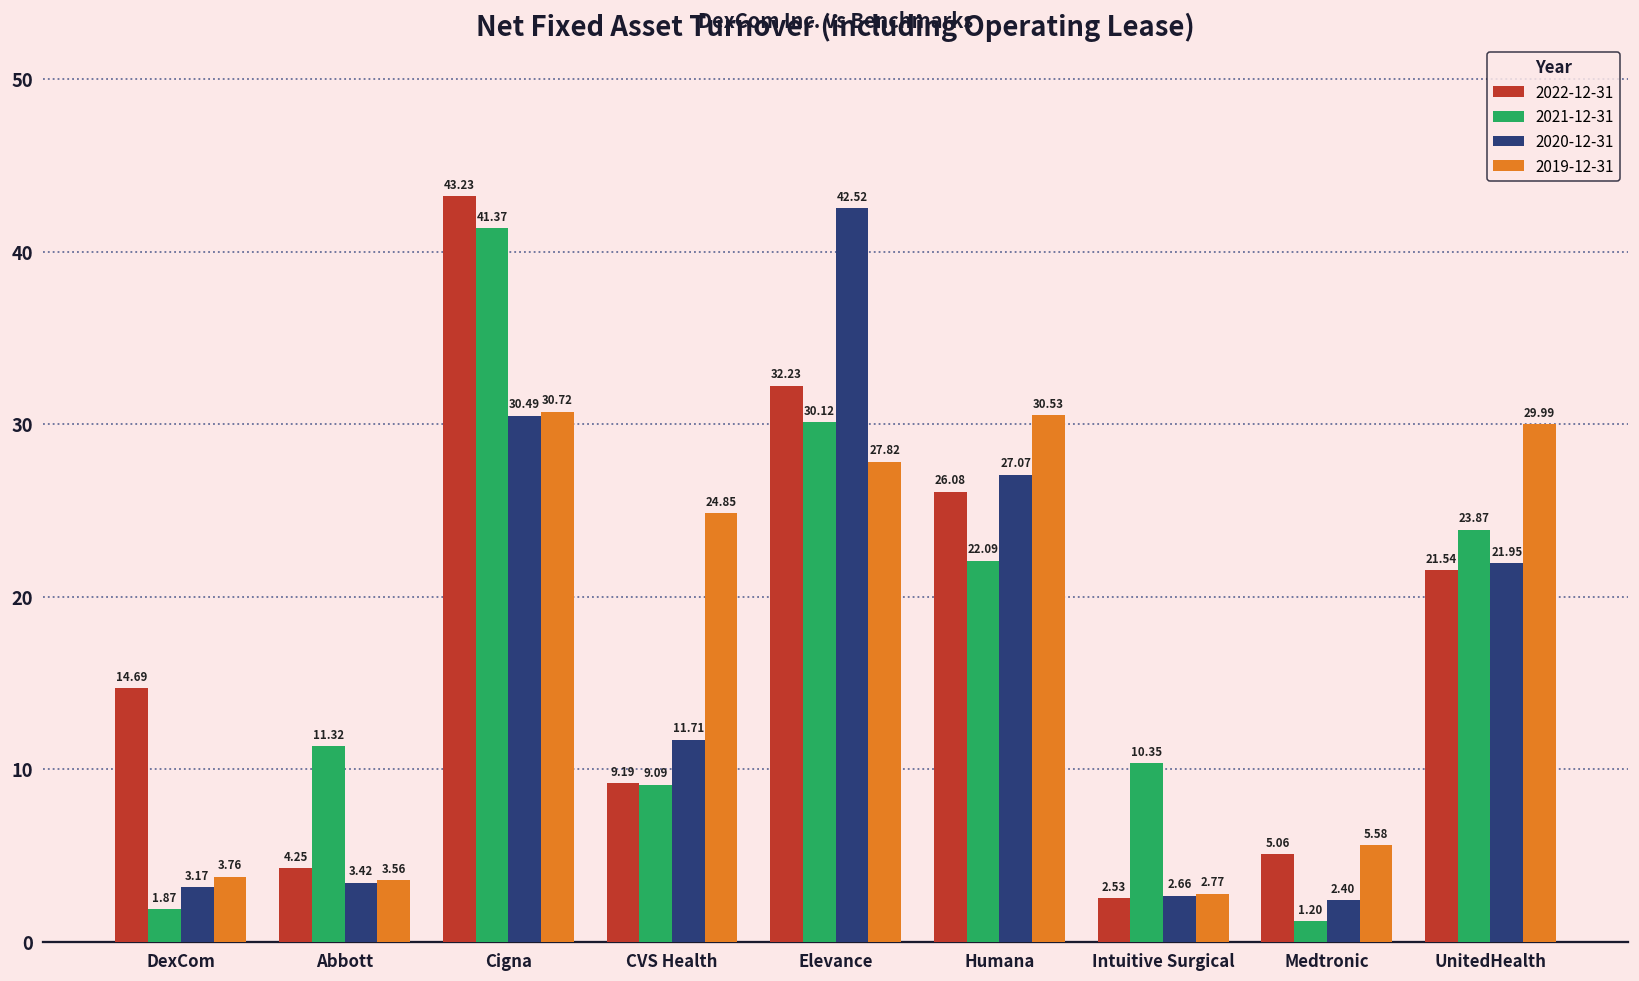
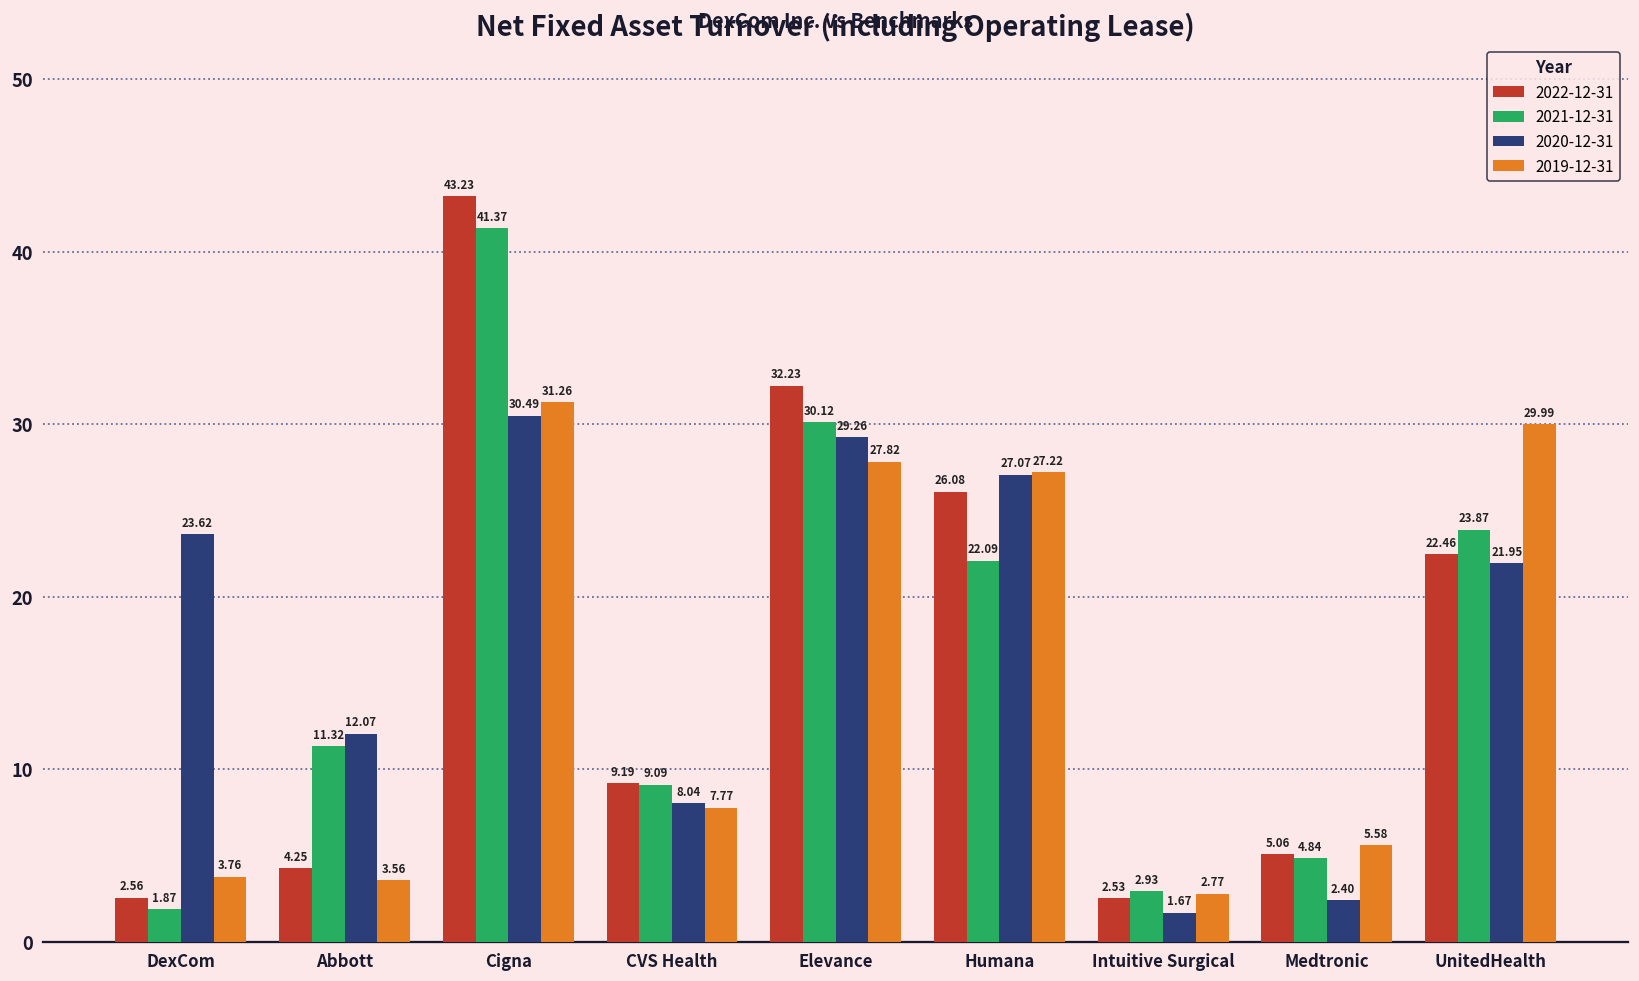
2022-12-31, DexCom: 14.69 -> 2.56
2020-12-31, DexCom: 3.17 -> 23.62
2020-12-31, Abbott: 3.42 -> 12.07
2019-12-31, Cigna: 30.72 -> 31.26
2020-12-31, CVS Health: 11.71 -> 8.04
2019-12-31, CVS Health: 24.85 -> 7.77
2020-12-31, Elevance: 42.52 -> 29.26
2019-12-31, Humana: 30.53 -> 27.22
2021-12-31, Intuitive Surgical: 10.35 -> 2.93
2020-12-31, Intuitive Surgical: 2.66 -> 1.67
2021-12-31, Medtronic: 1.20 -> 4.84
2022-12-31, UnitedHealth: 21.54 -> 22.46
